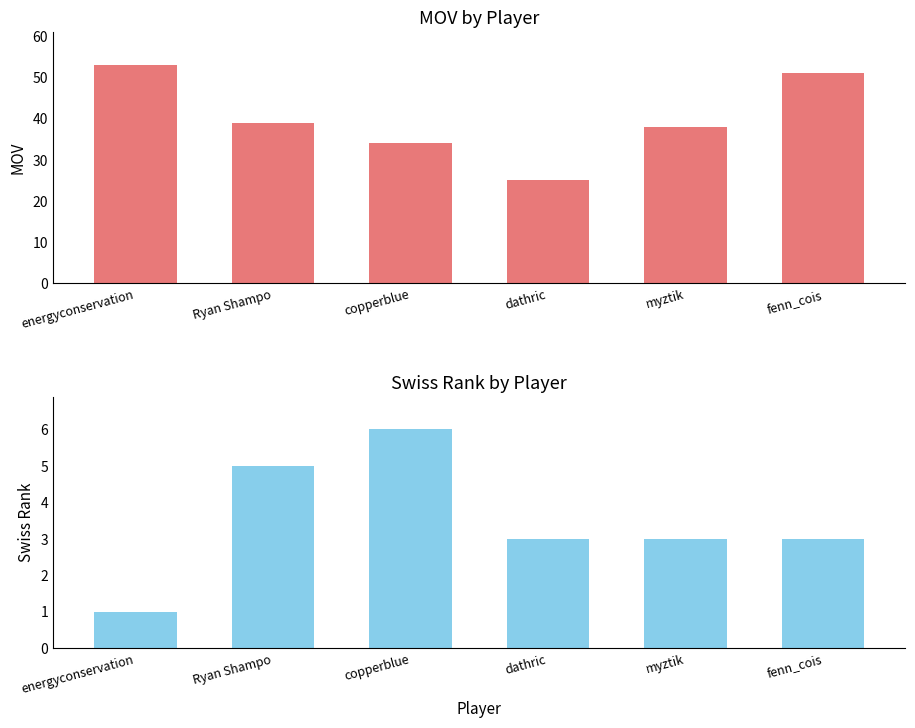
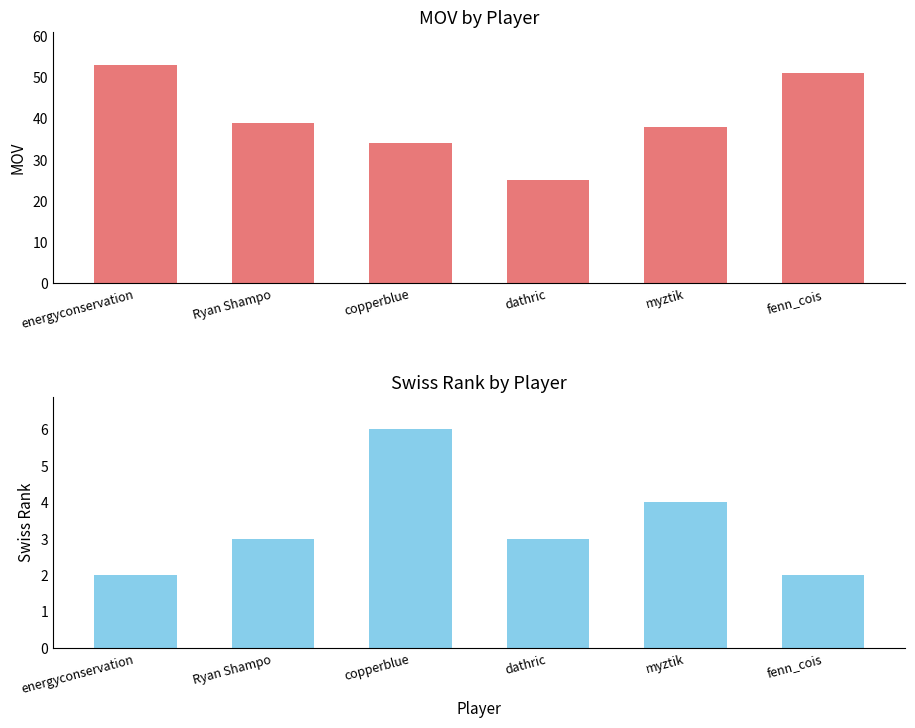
Swiss Rank by Player, energyconservation: 1 -> 2
Swiss Rank by Player, Ryan Shampo: 5 -> 3
Swiss Rank by Player, myztik: 3 -> 4
Swiss Rank by Player, fenn_cois: 3 -> 2
